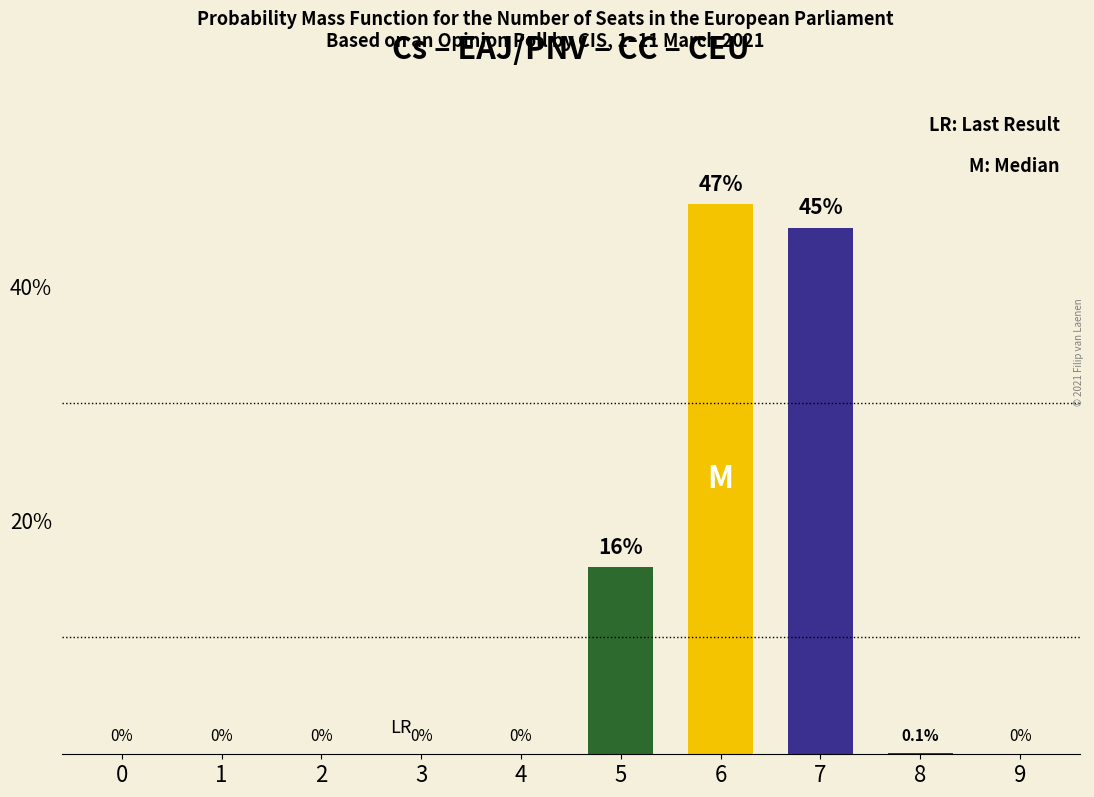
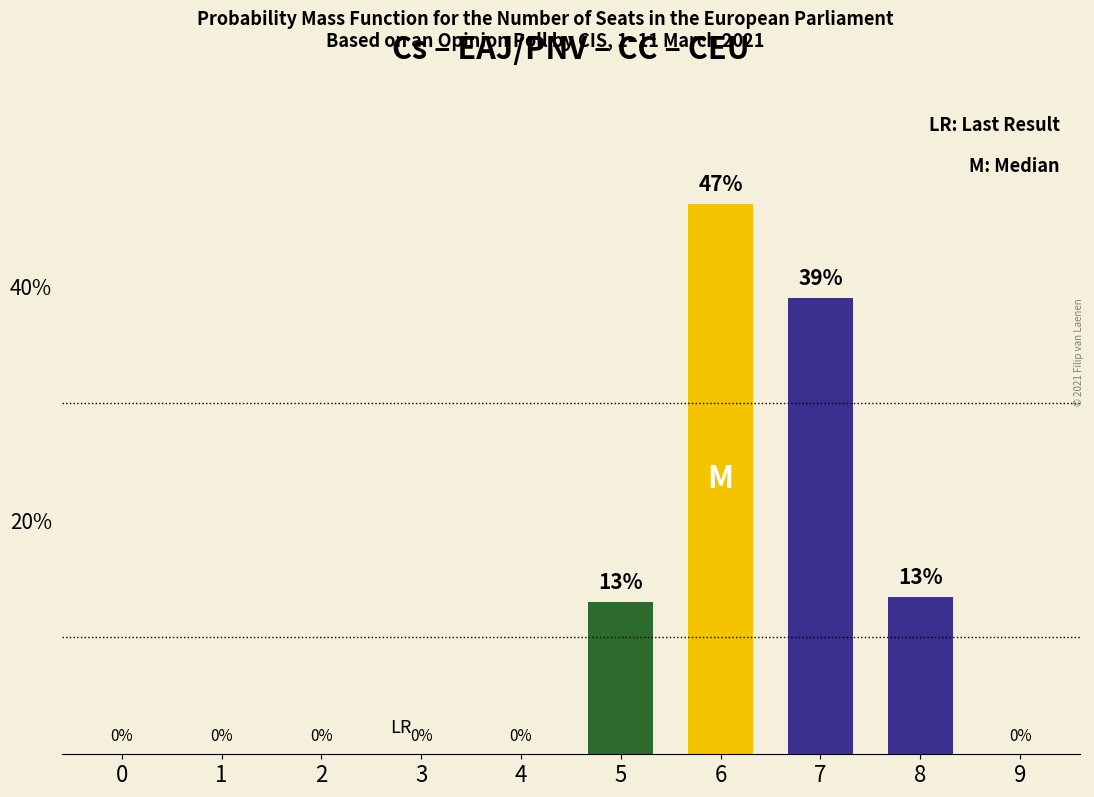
5: 16% -> 13%
7: 45% -> 39%
8: 0.1% -> 13%
